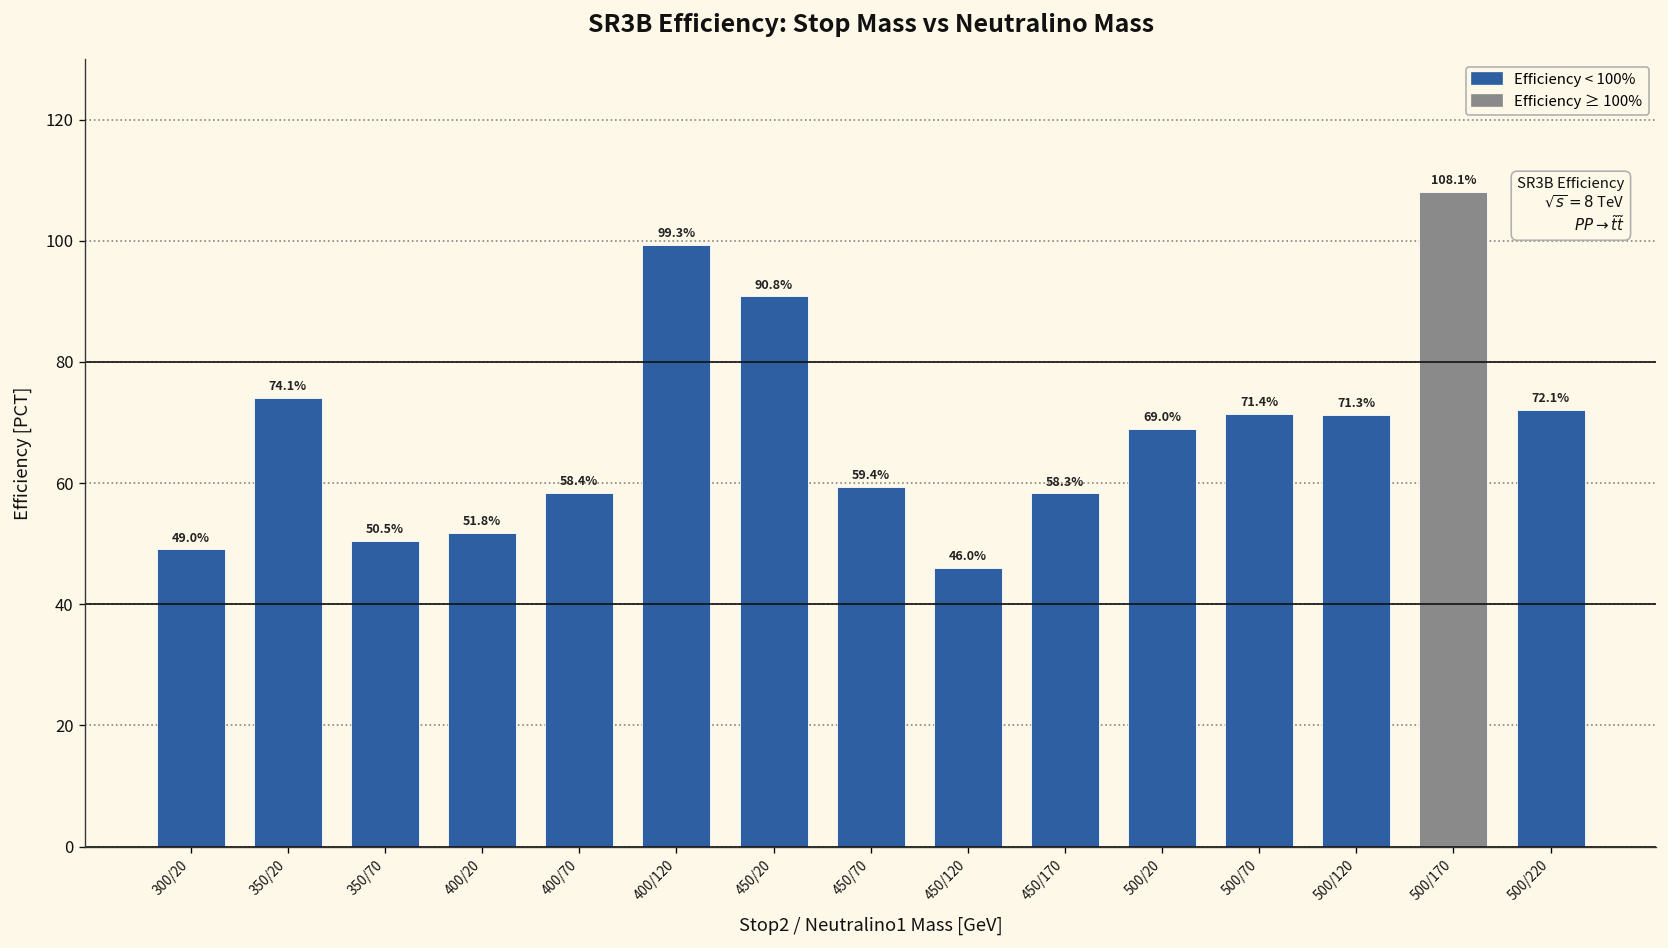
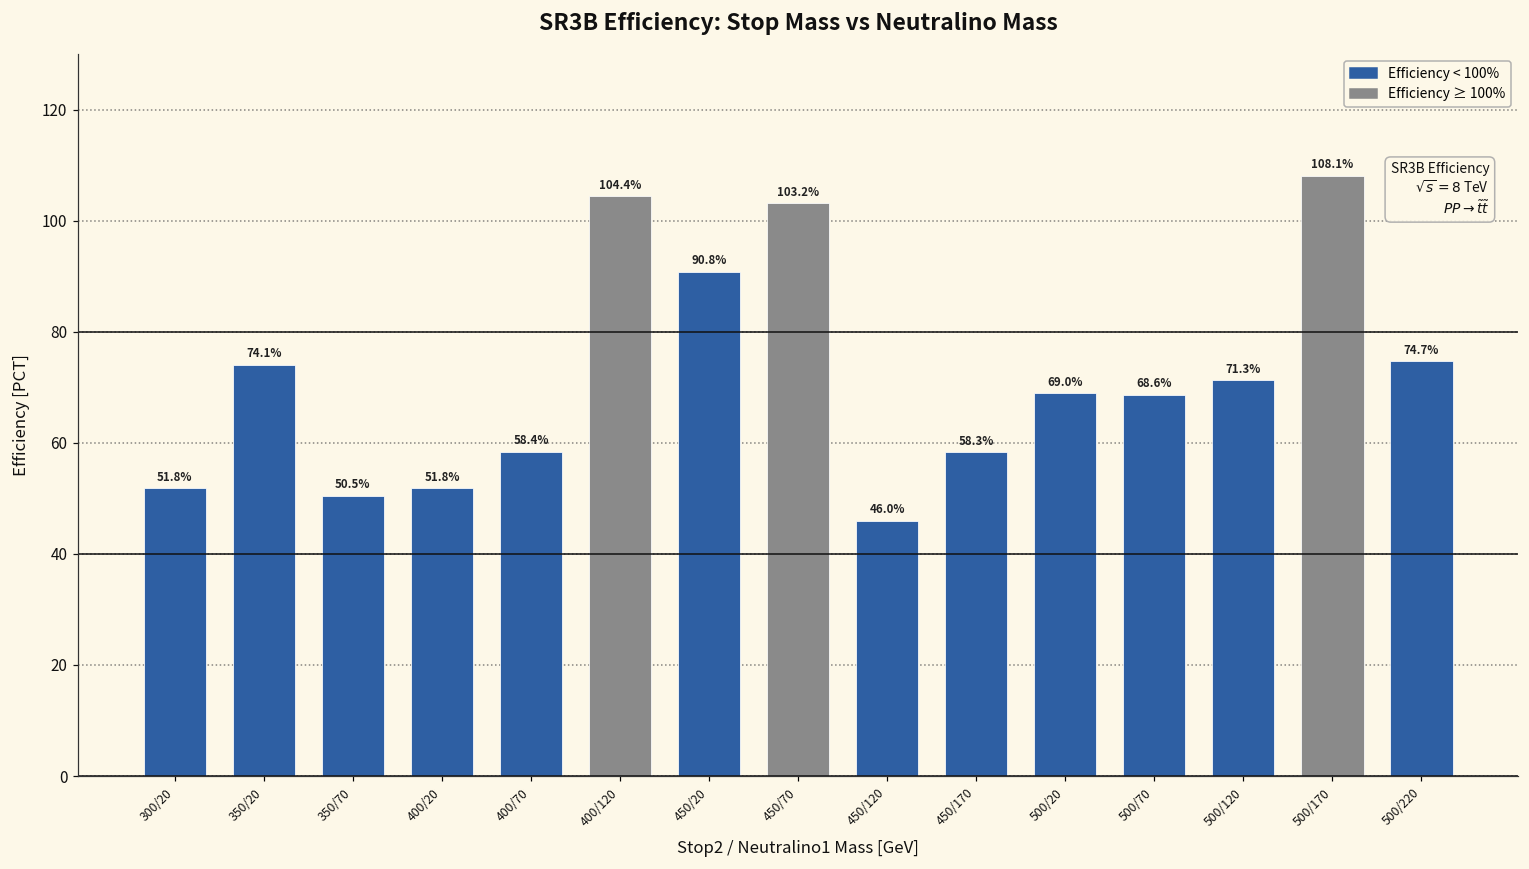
300/20: 49.0% -> 51.8%
400/120: 99.3% -> 104.4%
450/70: 59.4% -> 103.2%
500/70: 71.4% -> 68.6%
500/220: 72.1% -> 74.7%
